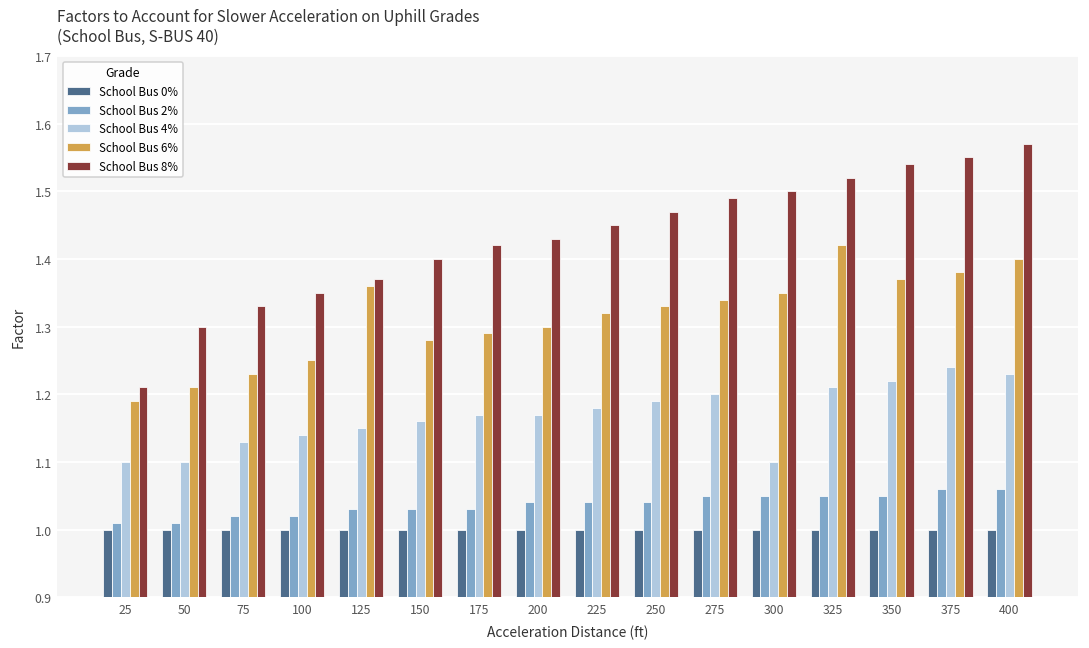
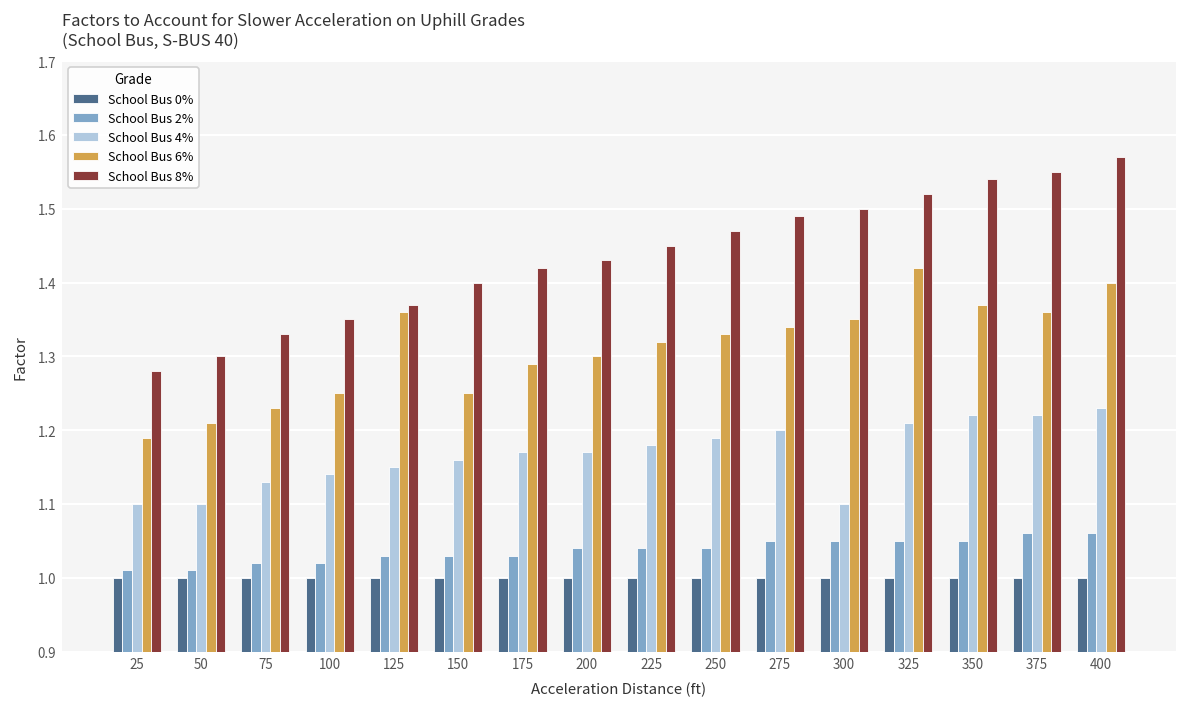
School Bus 8%, 25: 1.21 -> 1.28
School Bus 6%, 150: 1.28 -> 1.25
School Bus 4%, 375: 1.24 -> 1.22
School Bus 6%, 375: 1.38 -> 1.36
